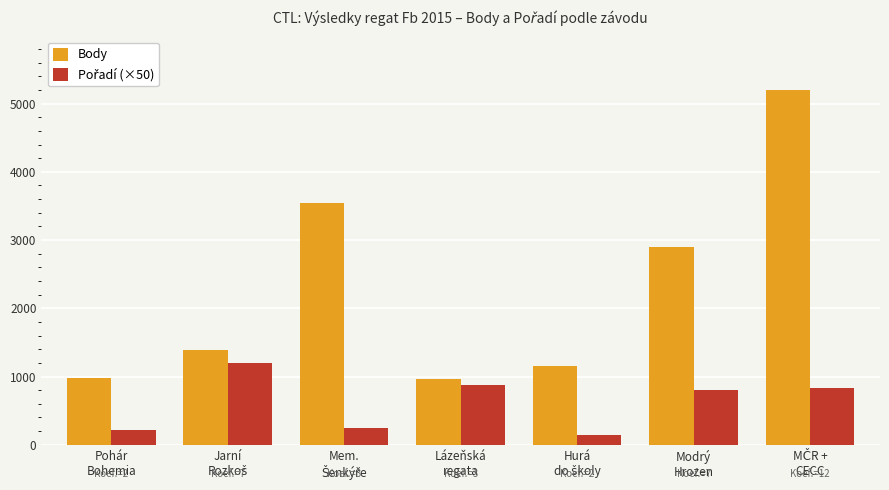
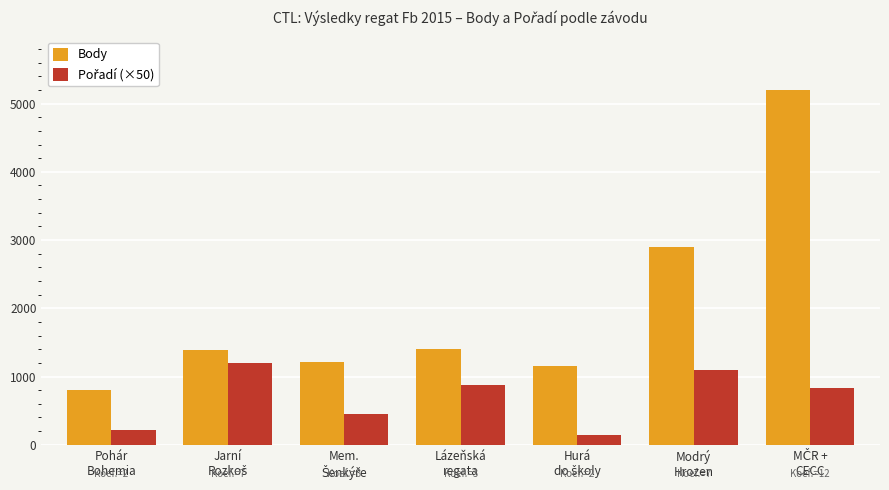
Body, Pohár Bohemia: 1000 -> 800
Body, Mem. Šenkýře: 3500 -> 1200
Pořadí (×50), Mem. Šenkýře: 200 -> 500
Body, Lázeňská regata: 1000 -> 1400
Pořadí (×50), Modrý Hrozen: 800 -> 1100
